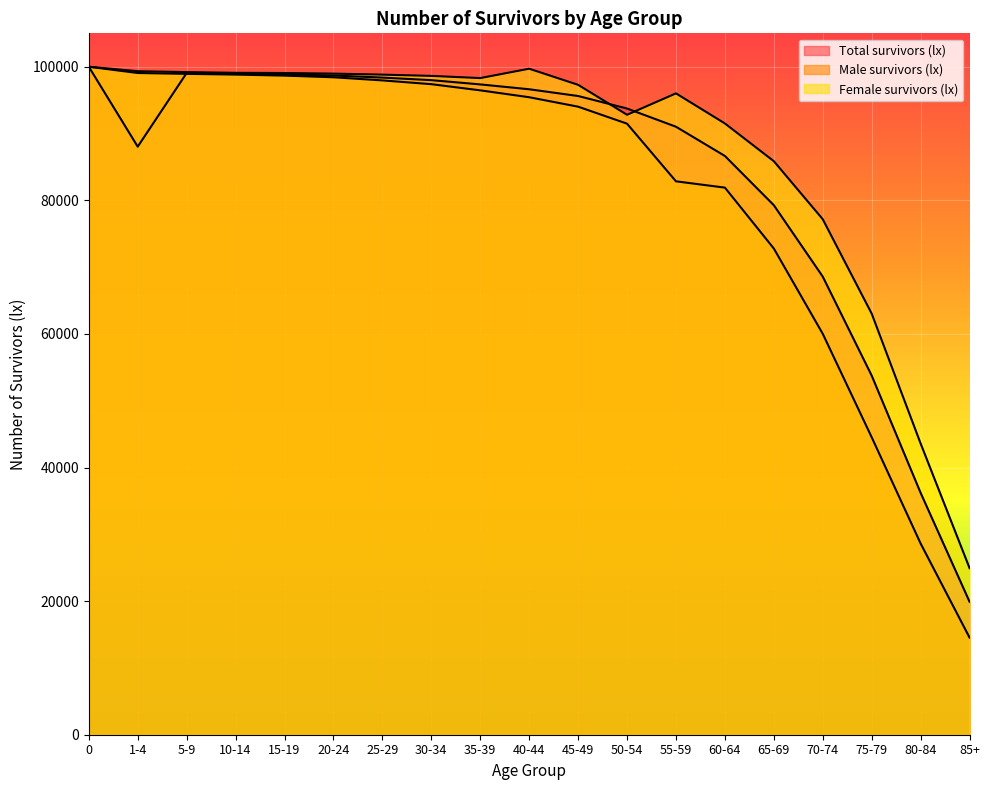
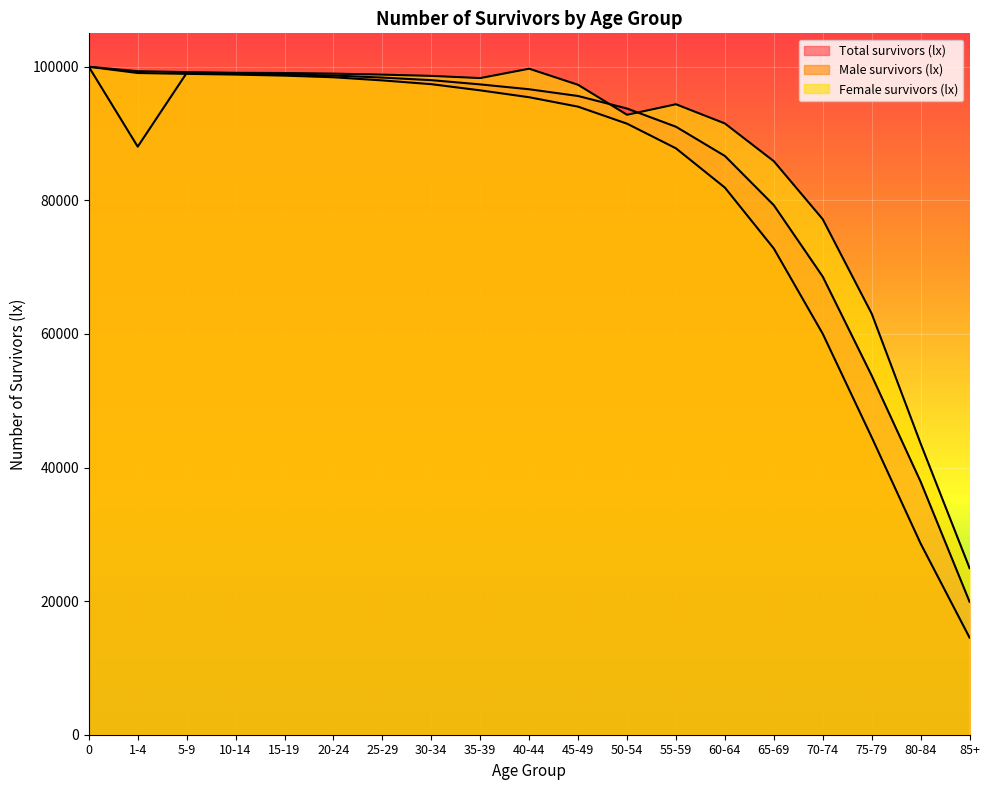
Male survivors (lx), 55-59: 83000 -> 88000
Female survivors (lx), 55-59: 96000 -> 94000
Total survivors (lx), 80-84: 36000 -> 38000
